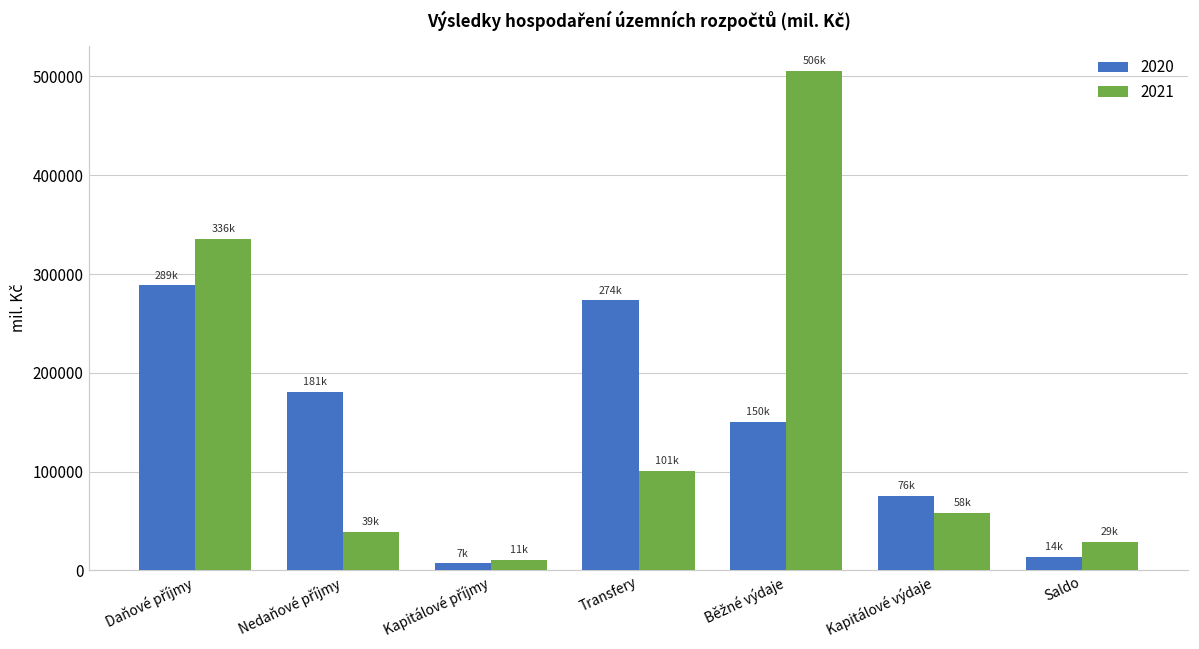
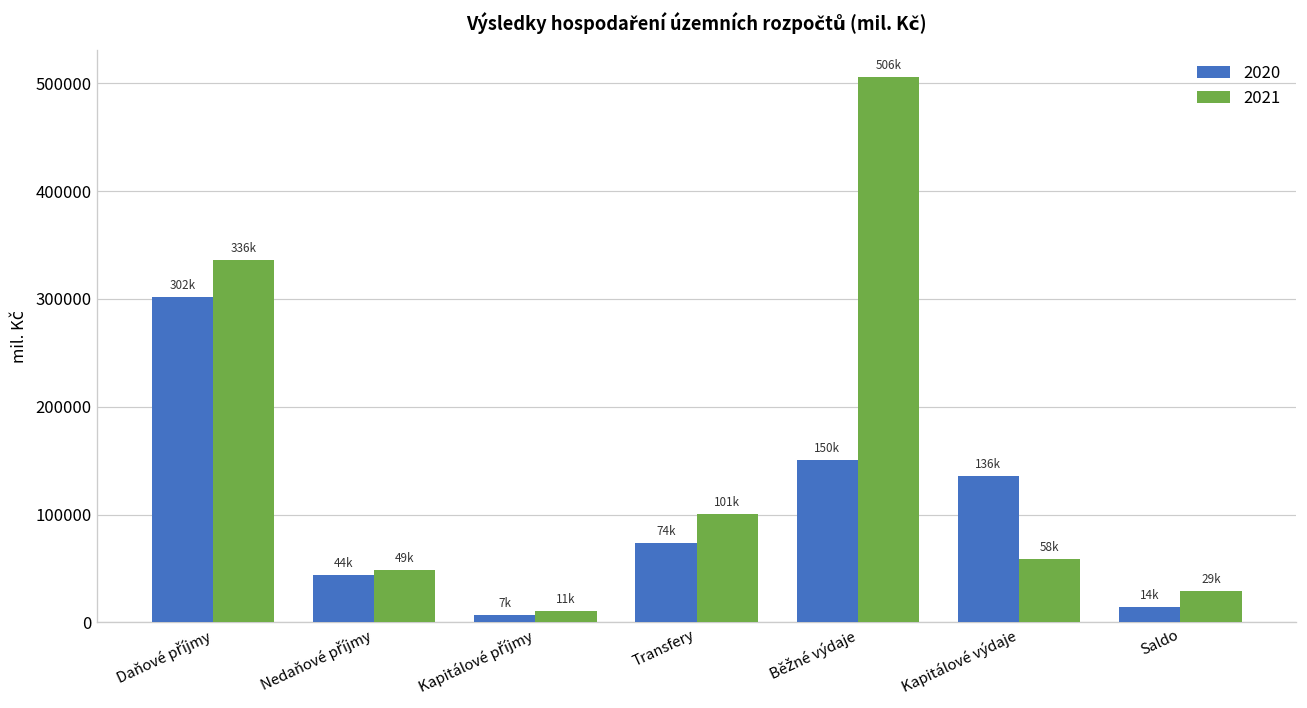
2020, Daňové příjmy: 289k -> 302k
2020, Nedaňové příjmy: 181k -> 44k
2021, Nedaňové příjmy: 39k -> 49k
2020, Transfery: 274k -> 74k
2020, Kapitálové výdaje: 76k -> 136k
